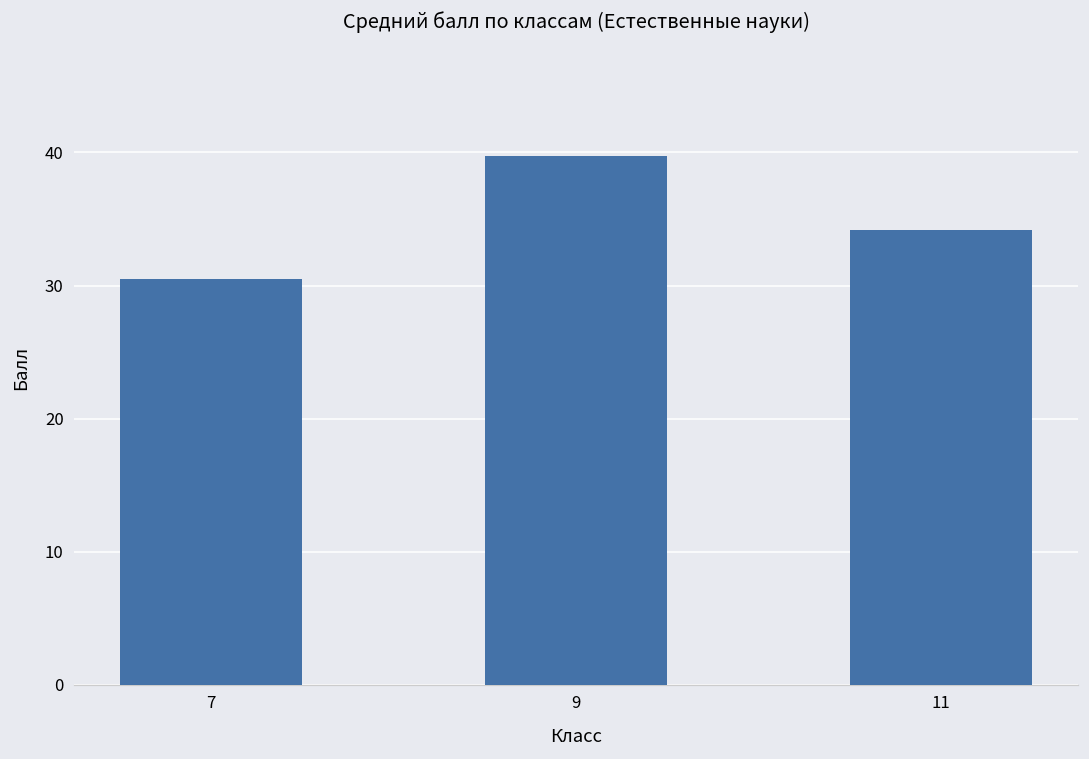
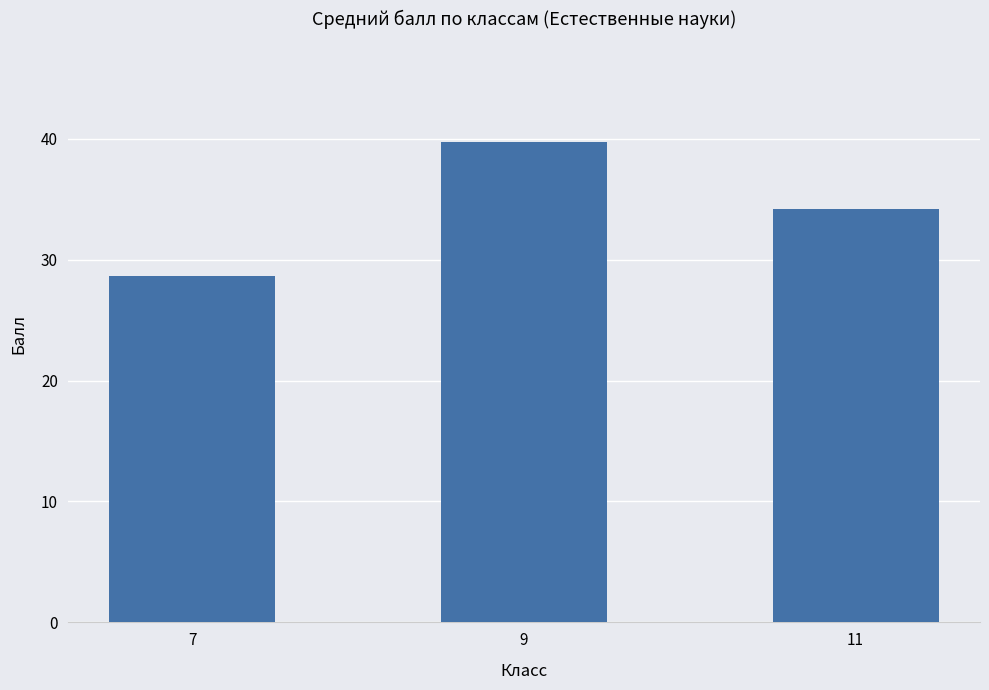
7: 30.5 -> 28.6
